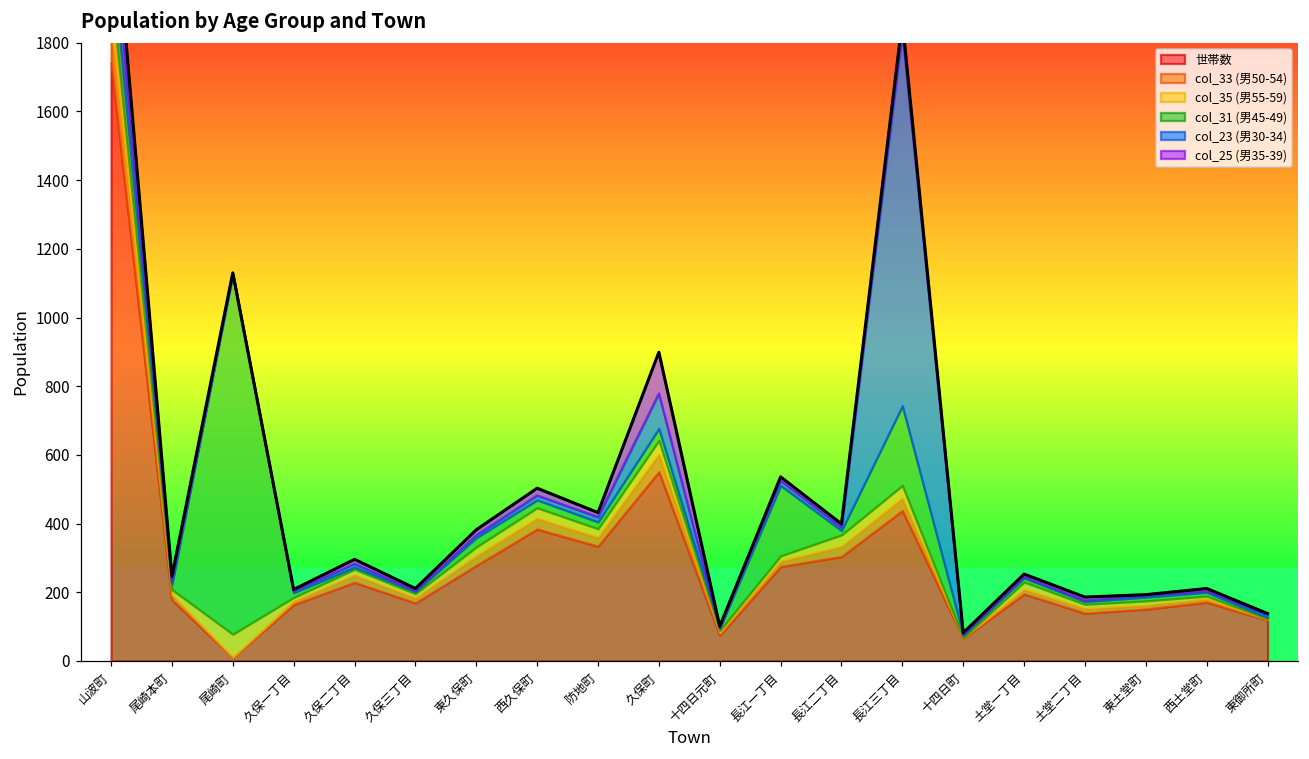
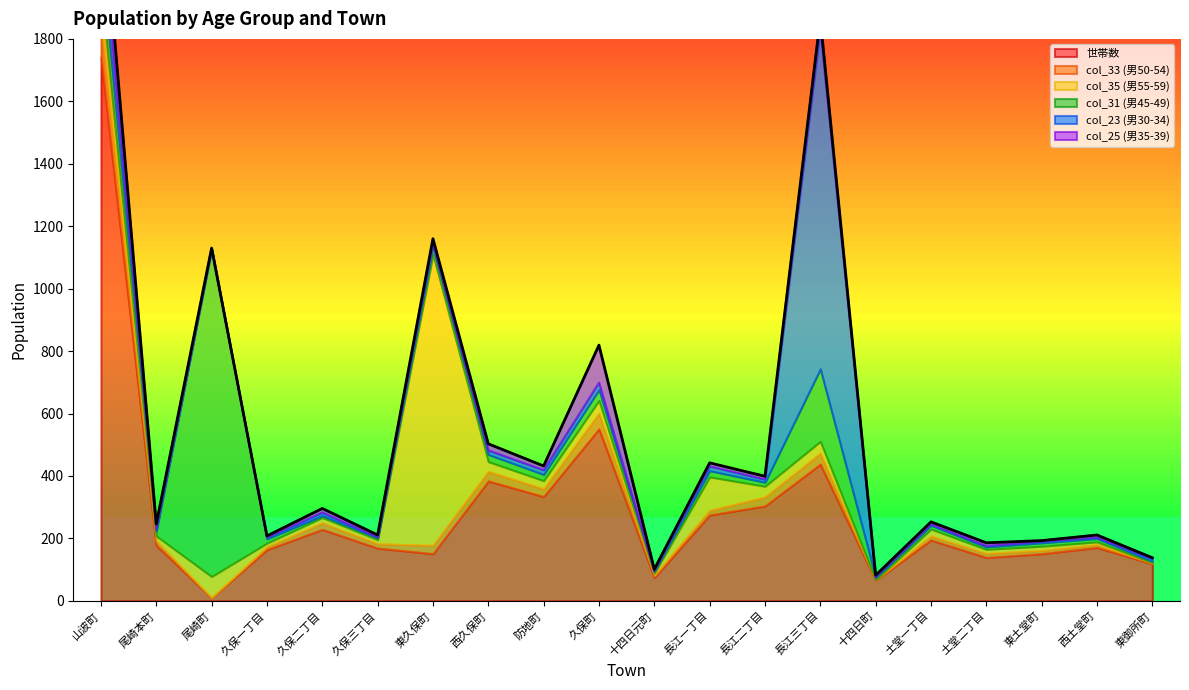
世帯数, 東久保町: 280 -> 150
col_35 (男55-59), 東久保町: 30 -> 930
col_23 (男30-34), 久保町: 100 -> 20
col_35 (男55-59), 長江一丁目: 20 -> 110
col_31 (男45-49), 長江一丁目: 210 -> 20
